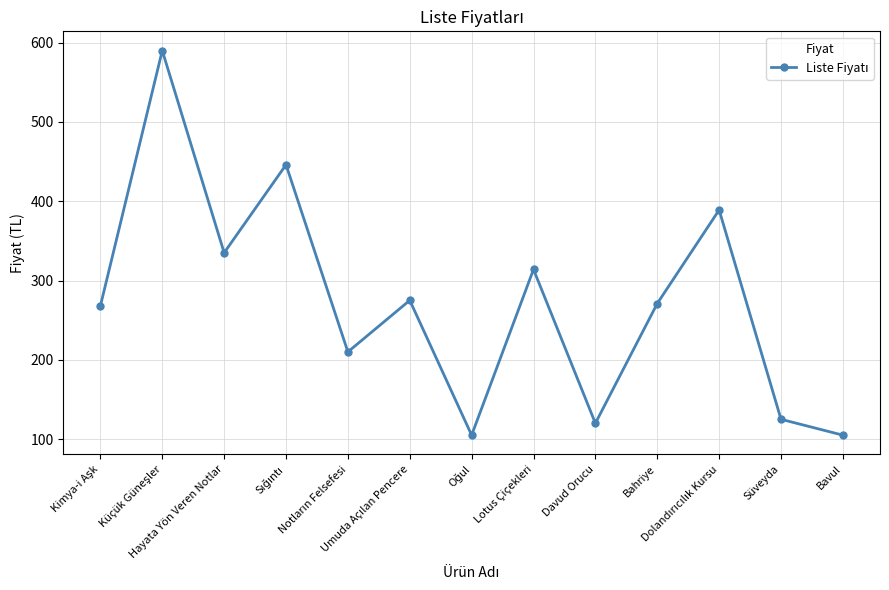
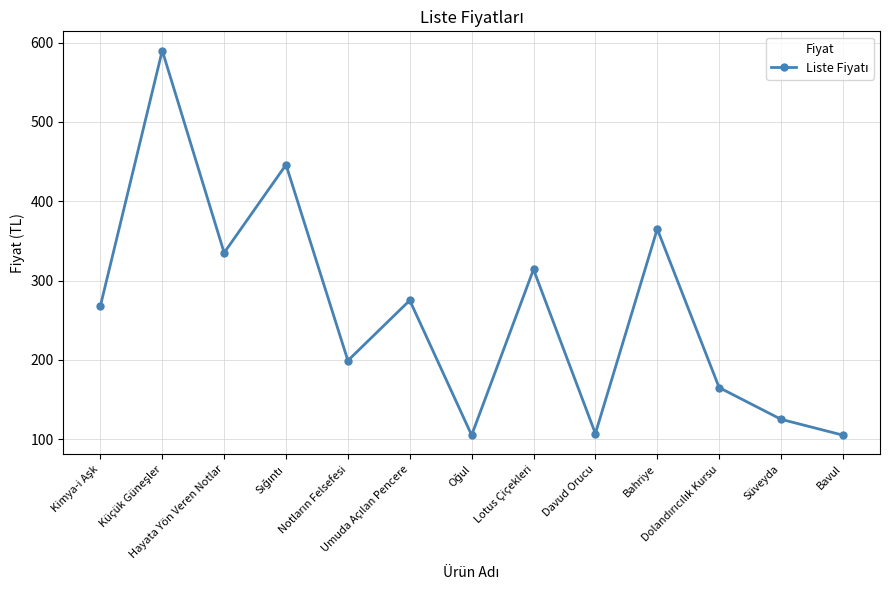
Notların Felsefesi: 210 -> 200
Davud Orucu: 120 -> 110
Bahriye: 270 -> 370
Dolandırıcılık Kursu: 390 -> 170
